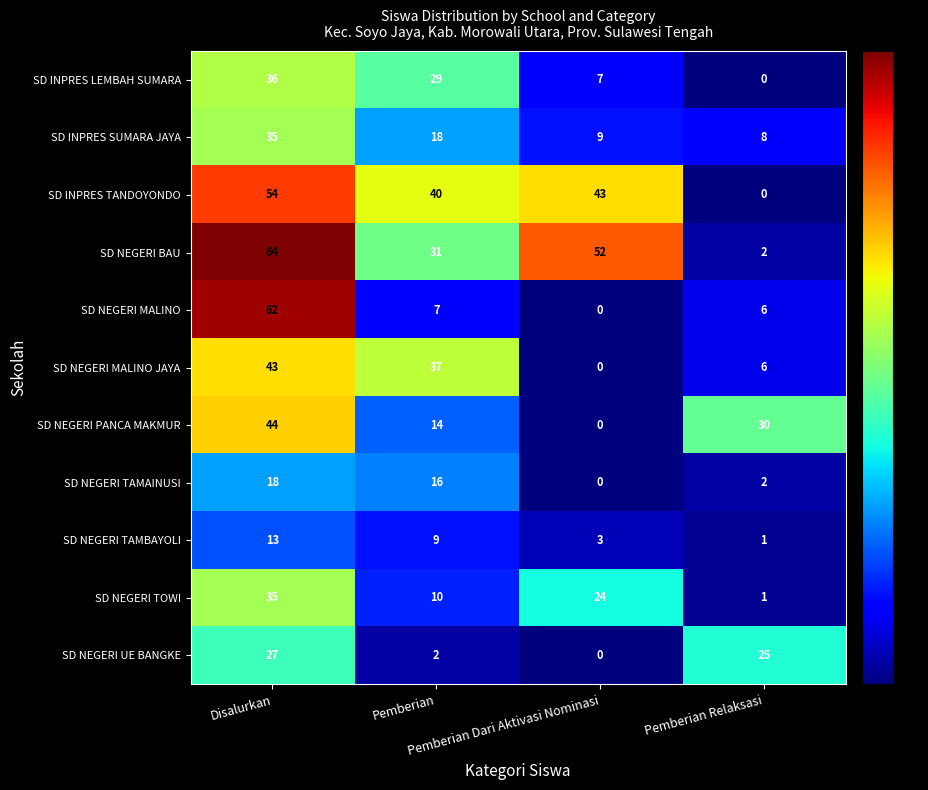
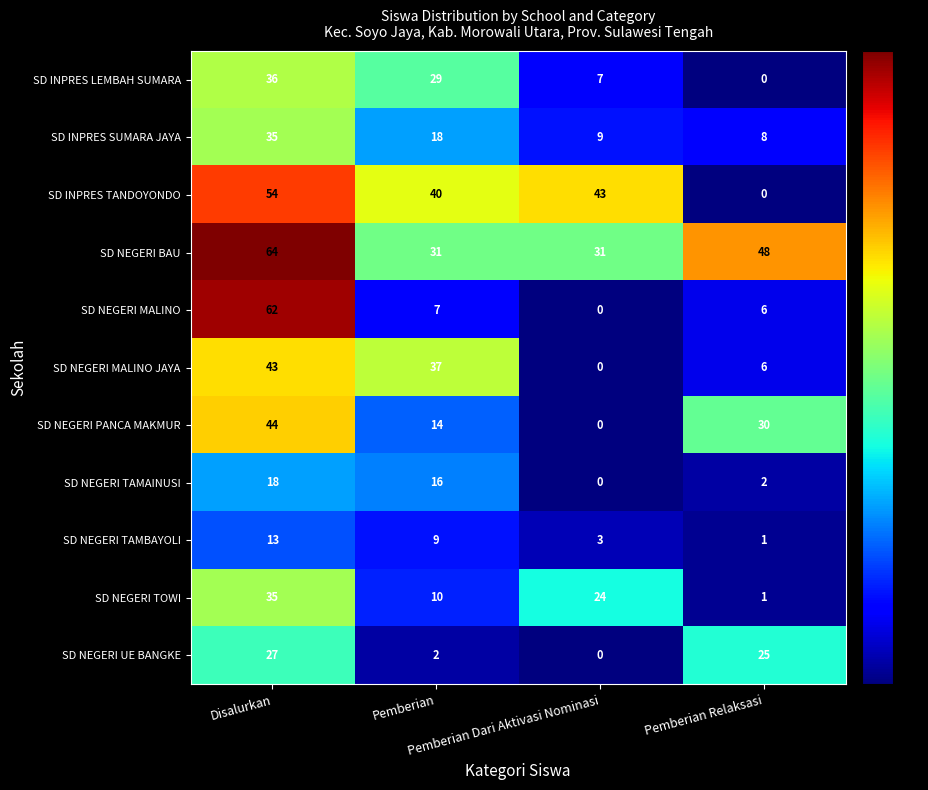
SD NEGERI BAU, Pemberian Dari Aktivasi Nominasi: 52 -> 31
SD NEGERI BAU, Pemberian Relaksasi: 2 -> 48
